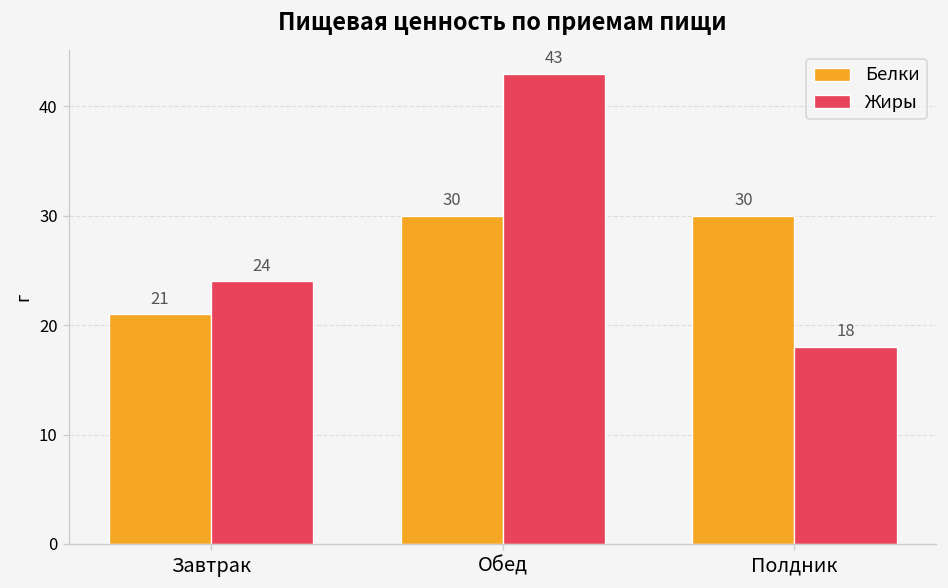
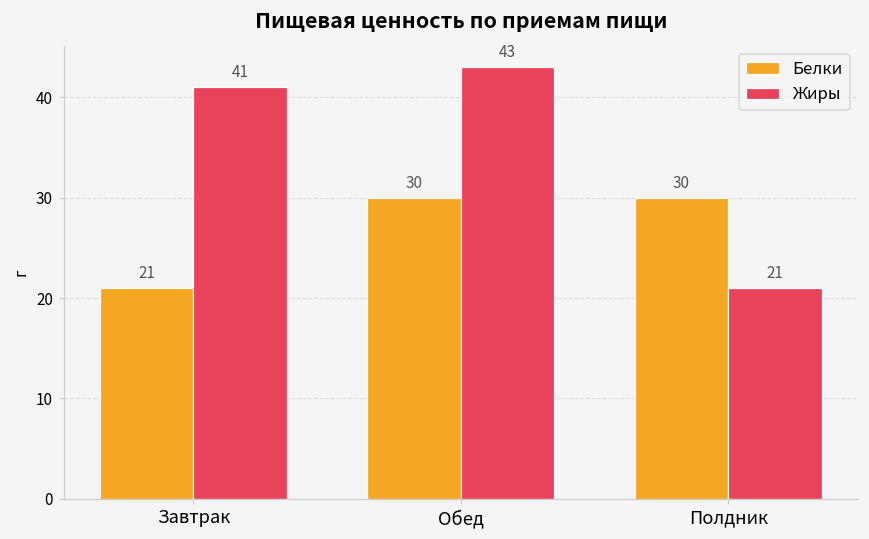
Жиры, Завтрак: 24 -> 41
Жиры, Полдник: 18 -> 21
